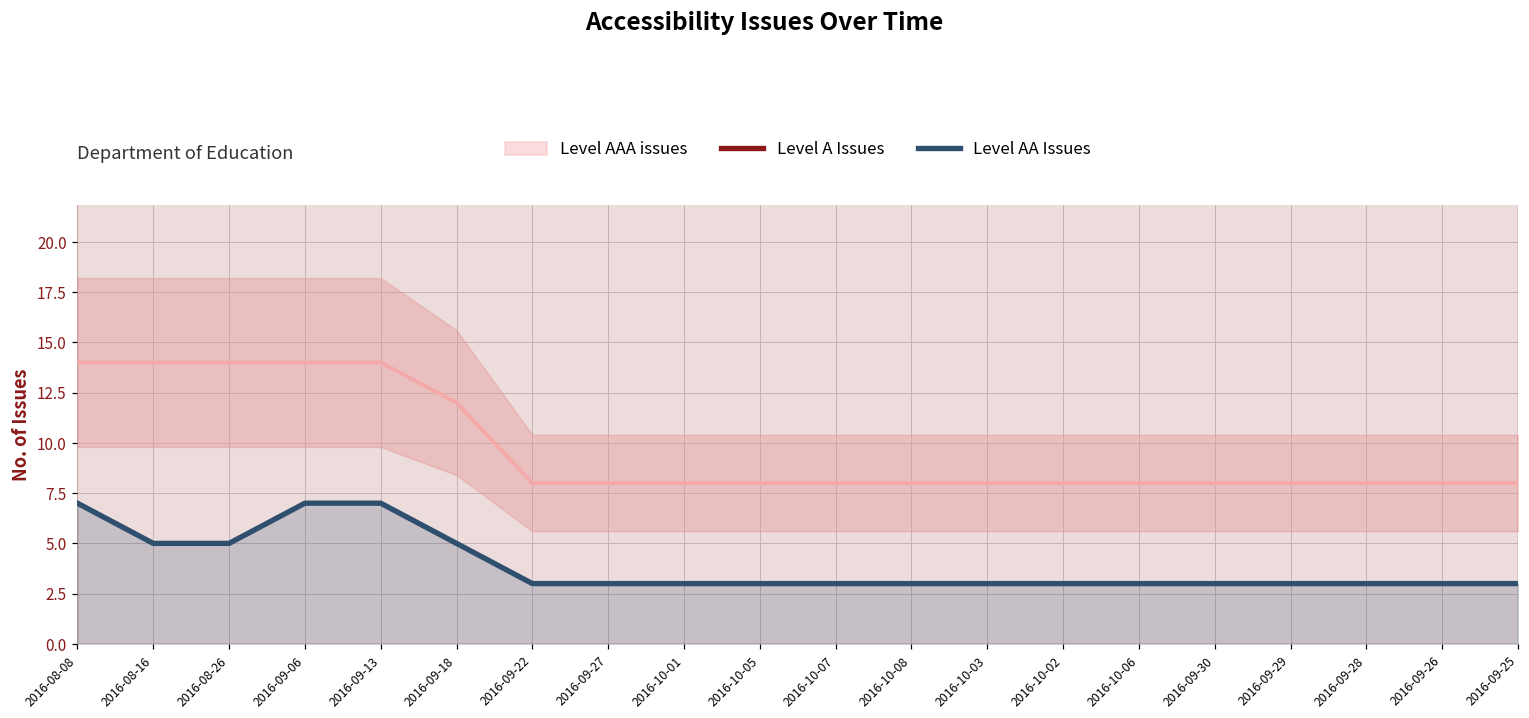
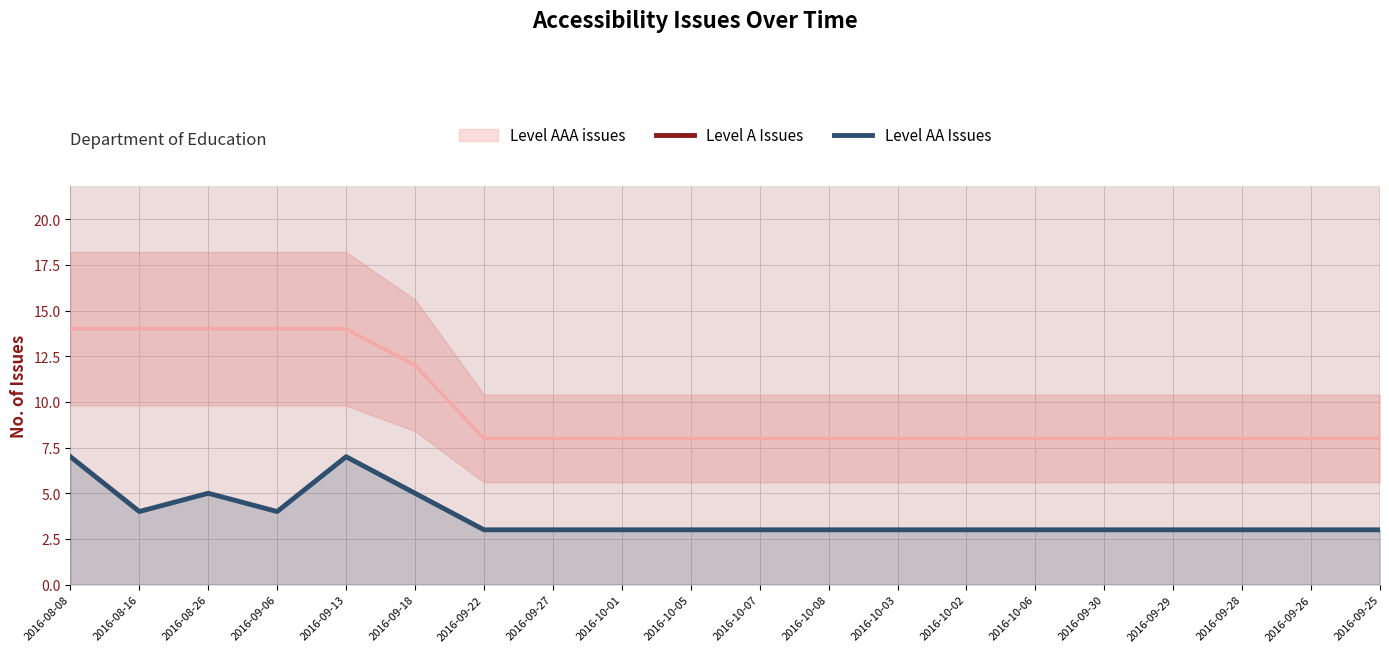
Level AA Issues, 2016-08-16: 5 -> 4
Level AA Issues, 2016-09-06: 7 -> 4
